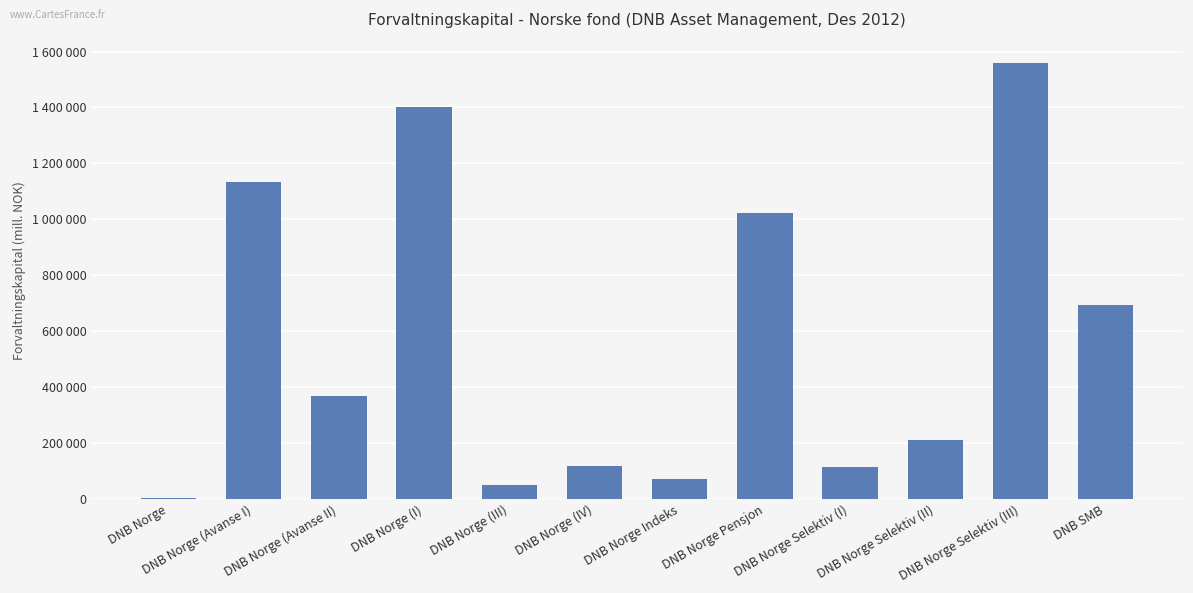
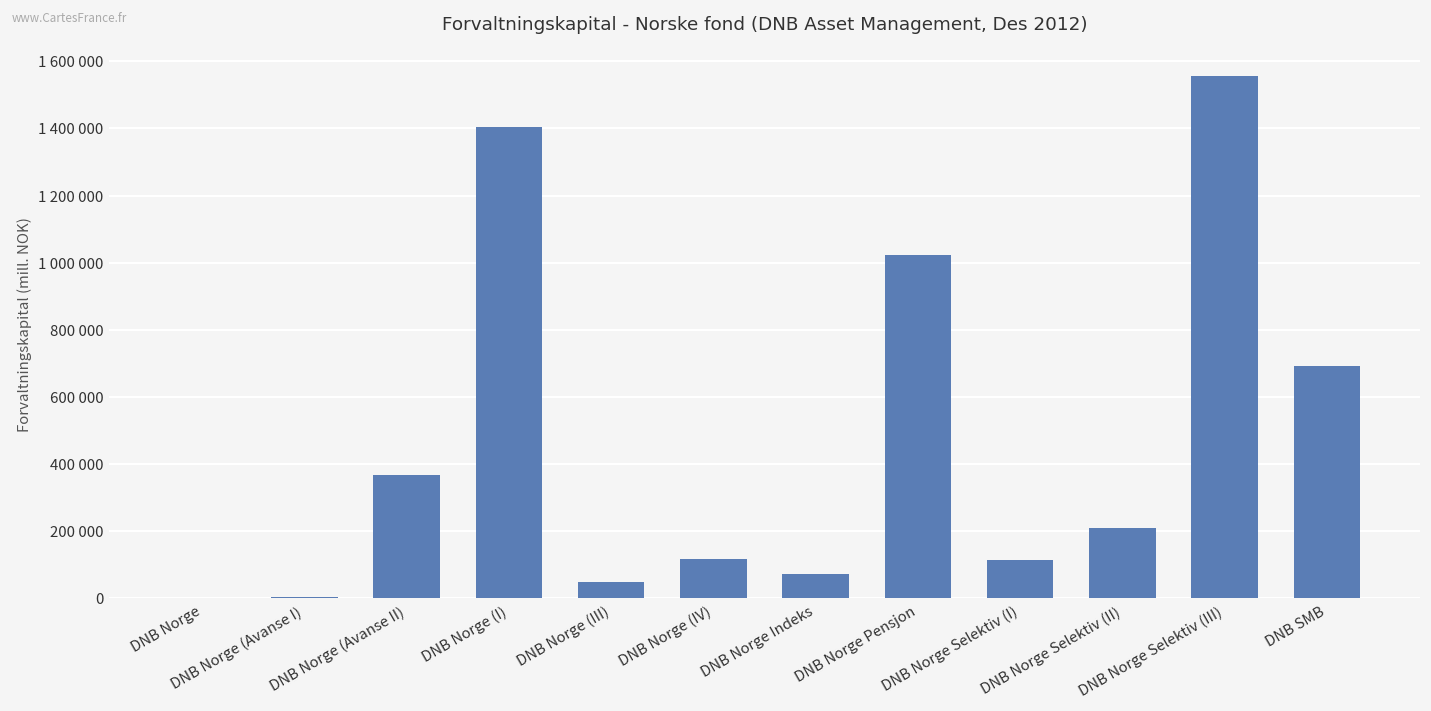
DNB Norge (Avanse I): 1130000 -> 10000
